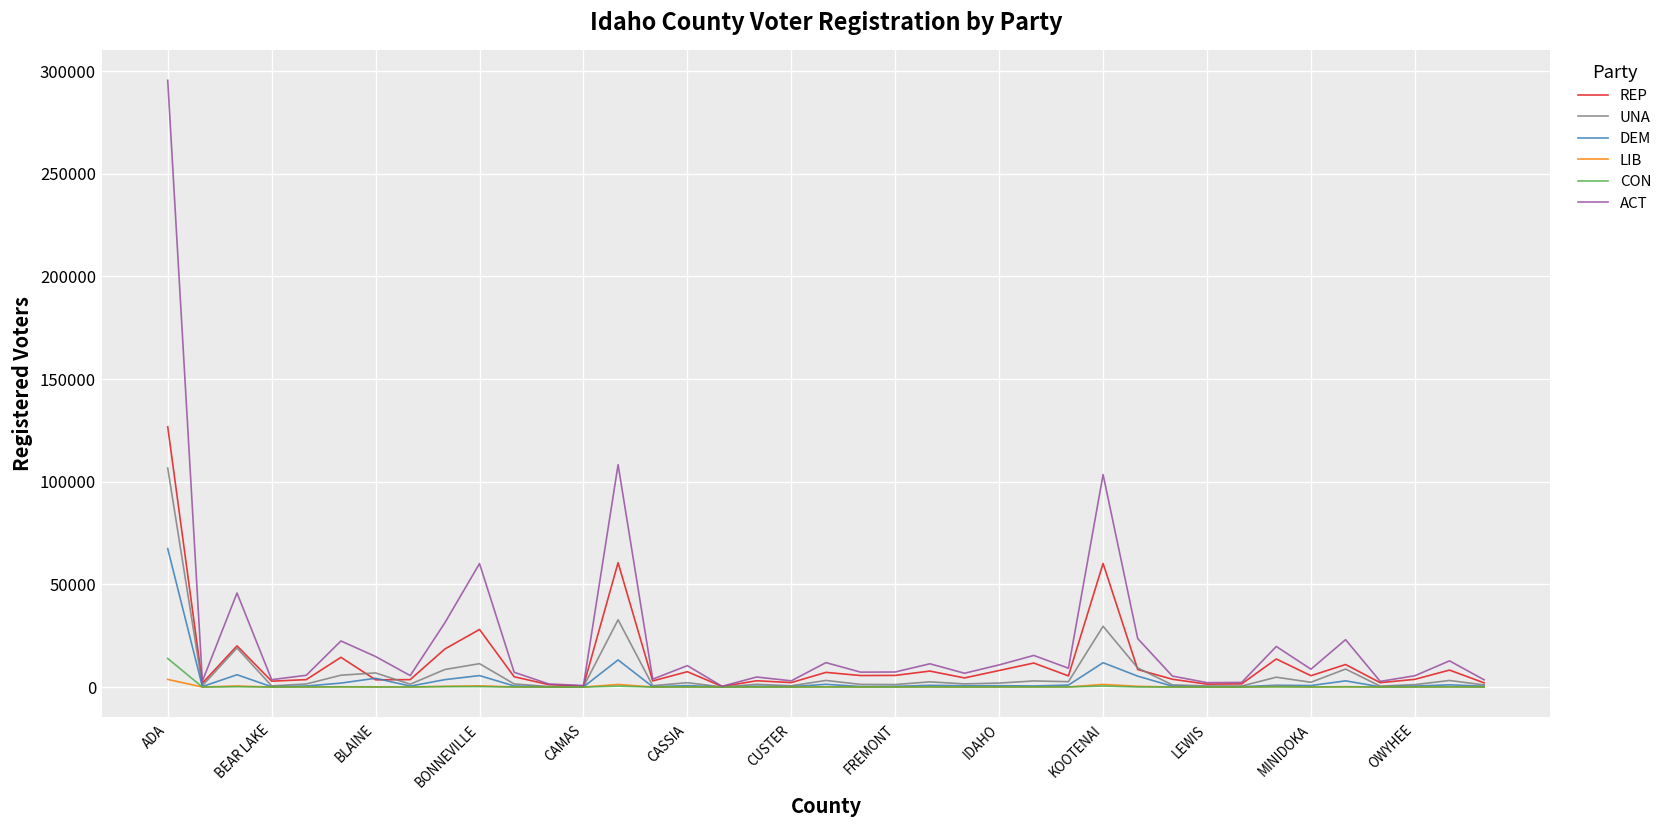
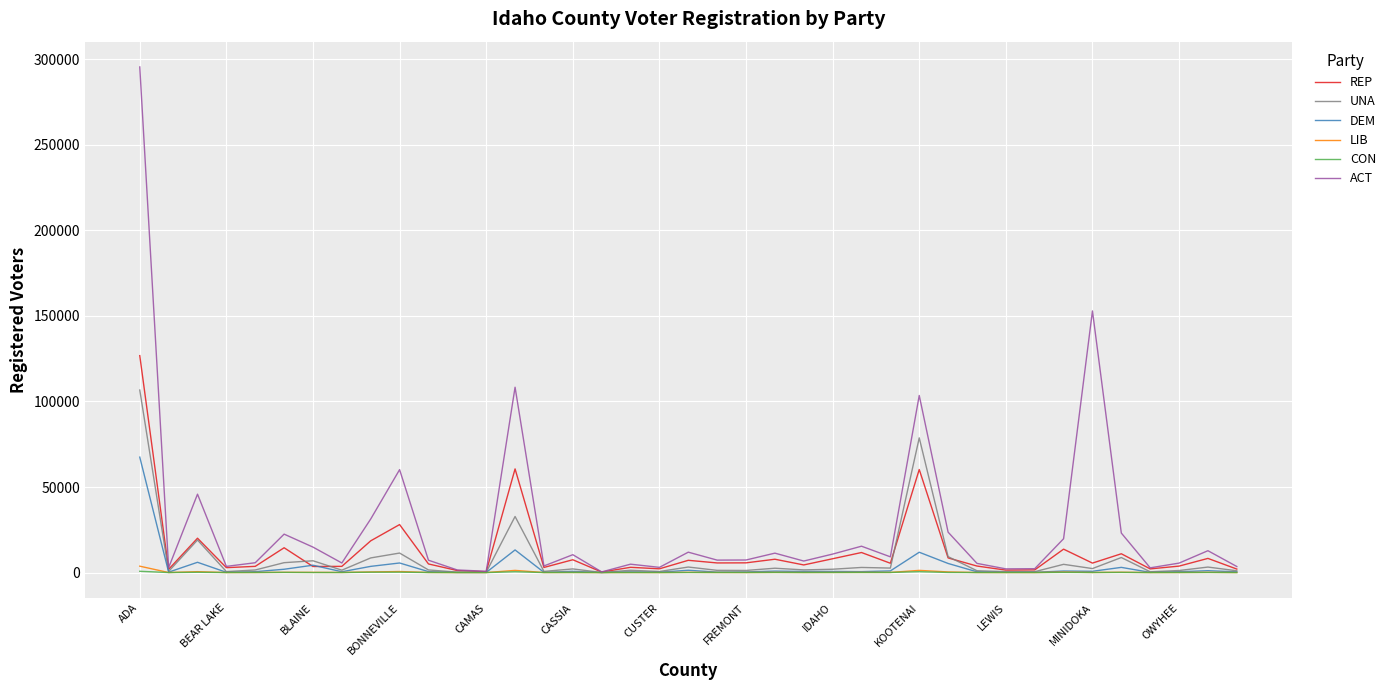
CON, ADA: 14000 -> 1000
UNA, KOOTENAI: 30000 -> 79000
ACT, MINIDOKA: 9000 -> 153000
